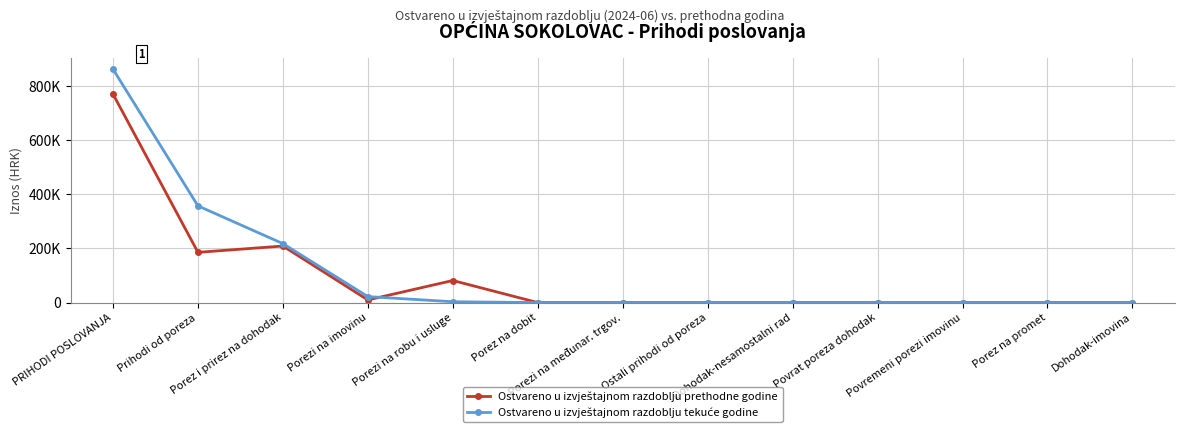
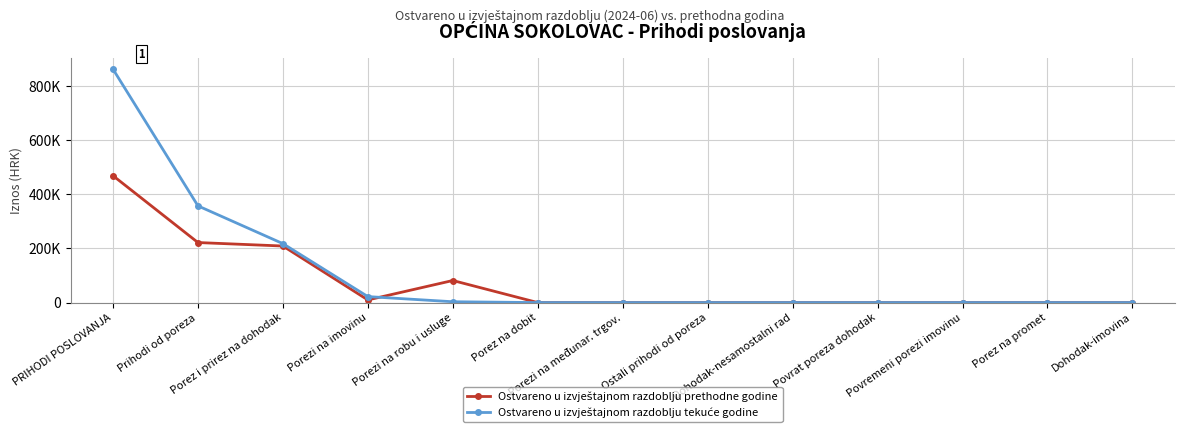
Ostvareno u izvještajnom razdoblju prethodne godine, PRIHODI POSLOVANJA: 770000 -> 470000
Ostvareno u izvještajnom razdoblju prethodne godine, Prihodi od poreza: 190000 -> 220000
